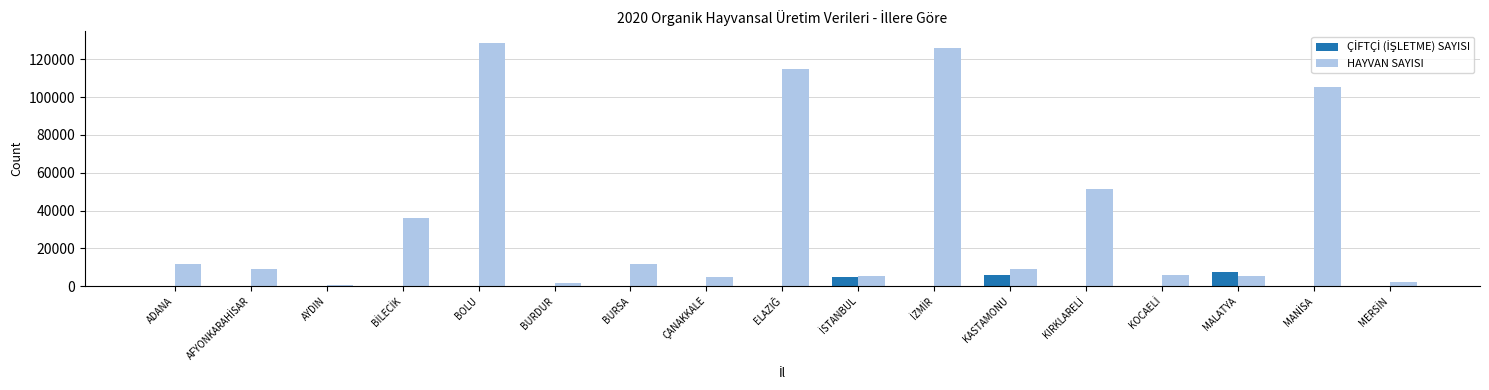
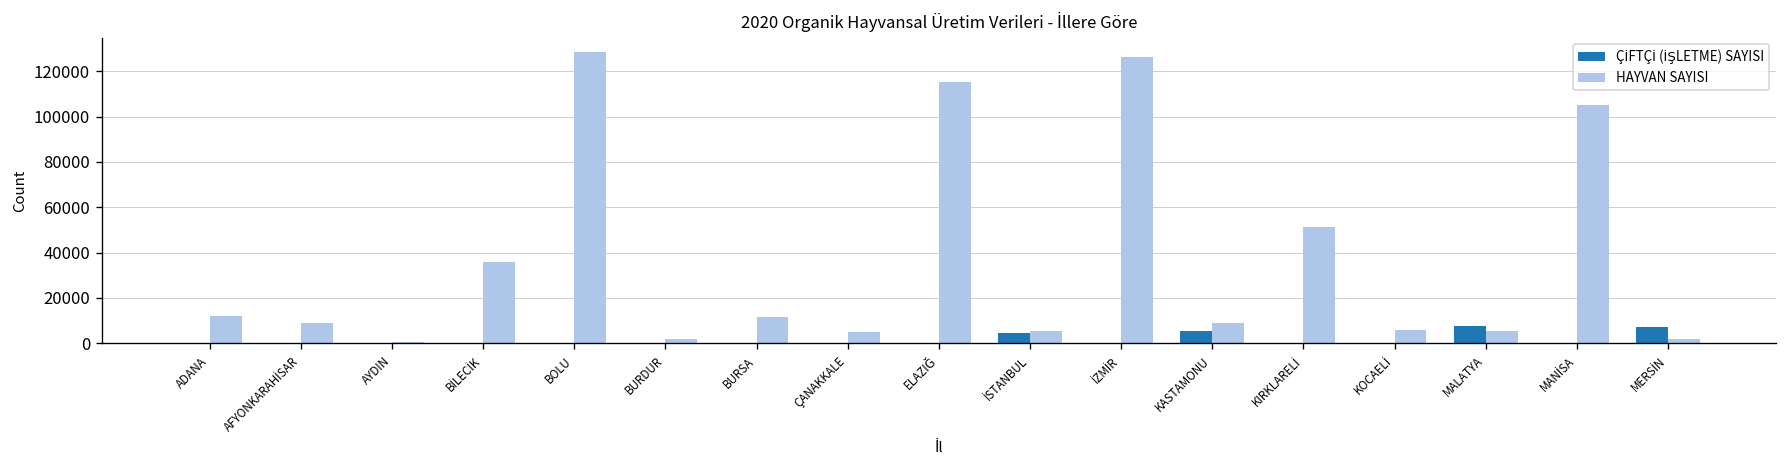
ÇİFTÇİ (İŞLETME) SAYISI, MERSİN: 0 -> 7000
